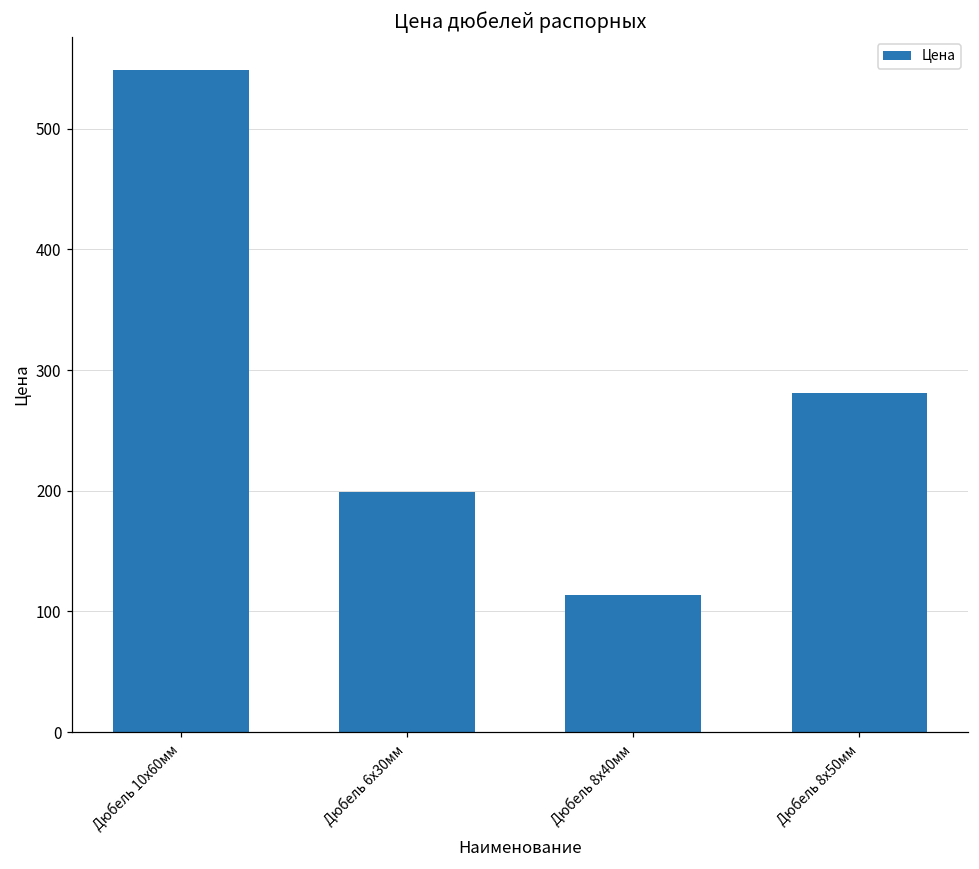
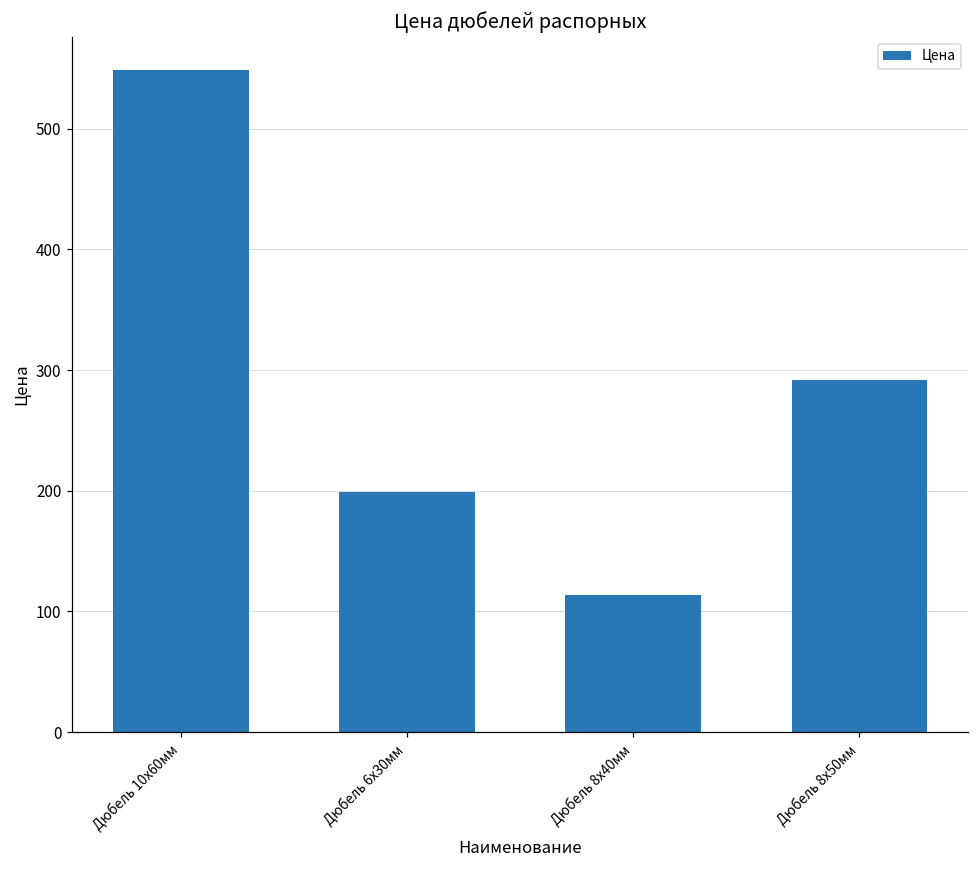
Дюбель 8х50мм: 281 -> 292
